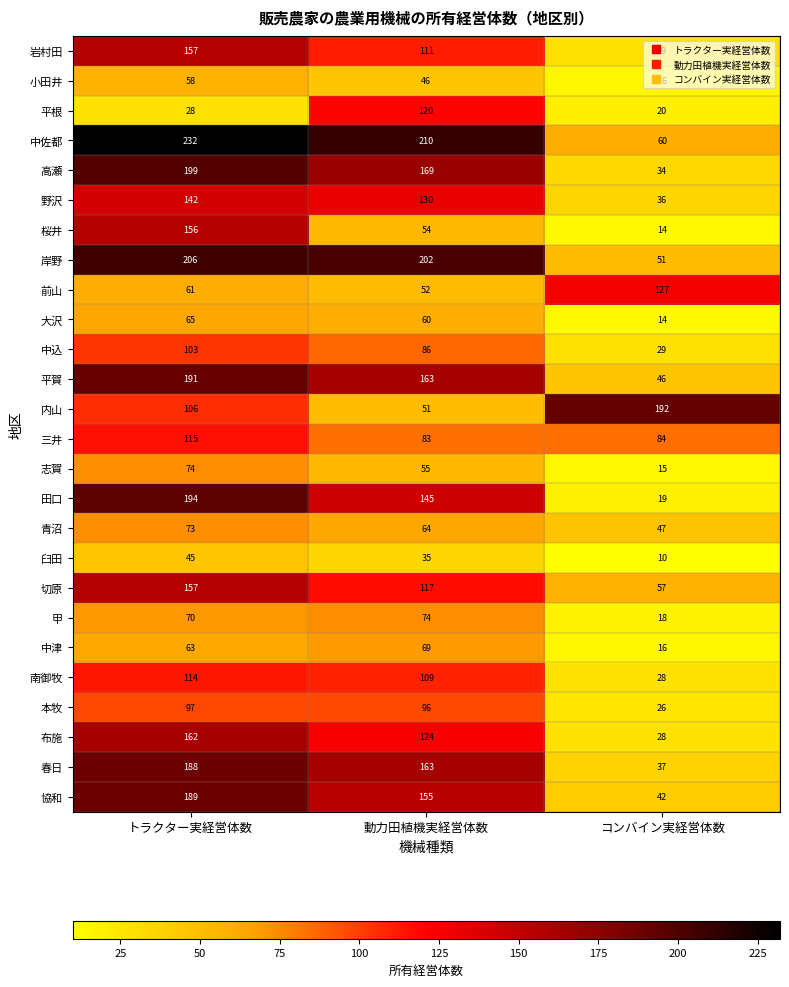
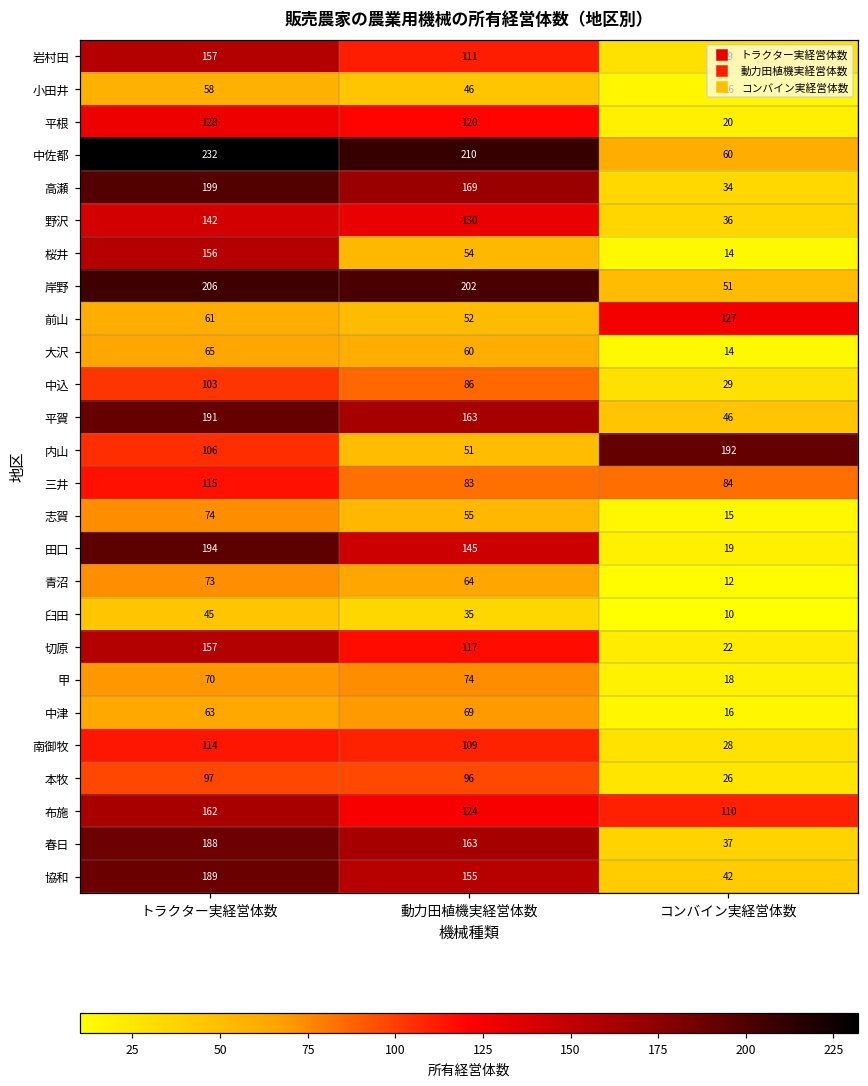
平根, トラクター実経営体数: 28 -> 128
青沼, コンバイン実経営体数: 47 -> 12
切原, コンバイン実経営体数: 57 -> 22
布施, コンバイン実経営体数: 28 -> 110
